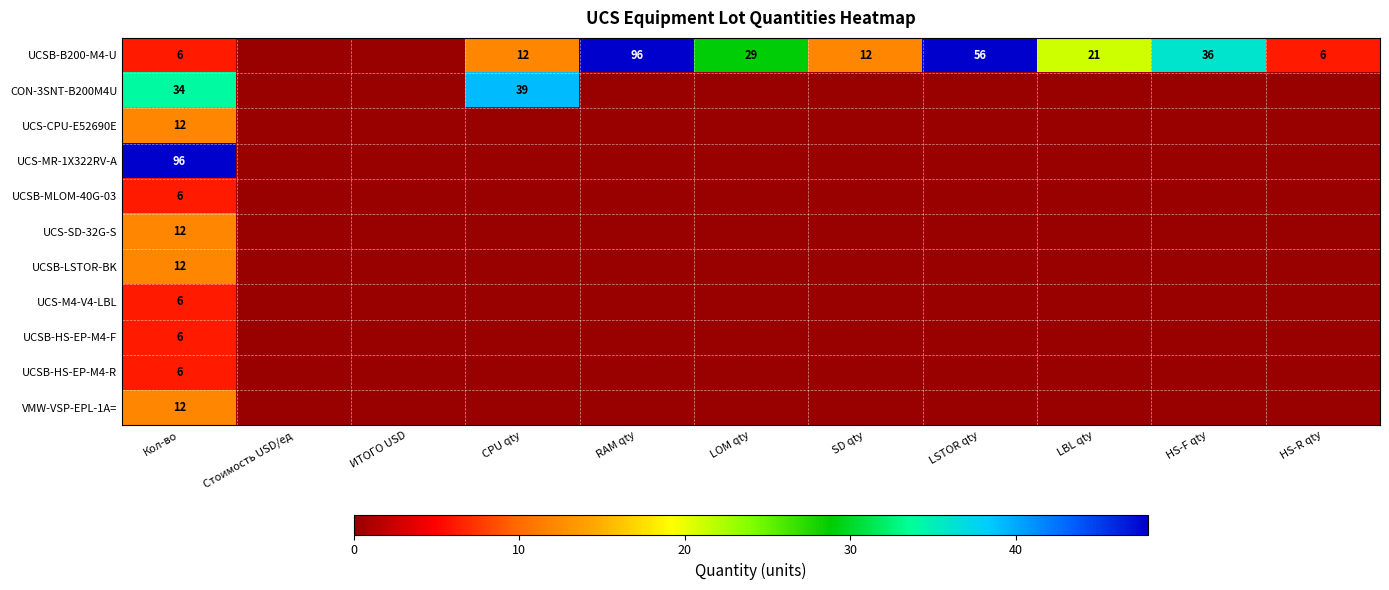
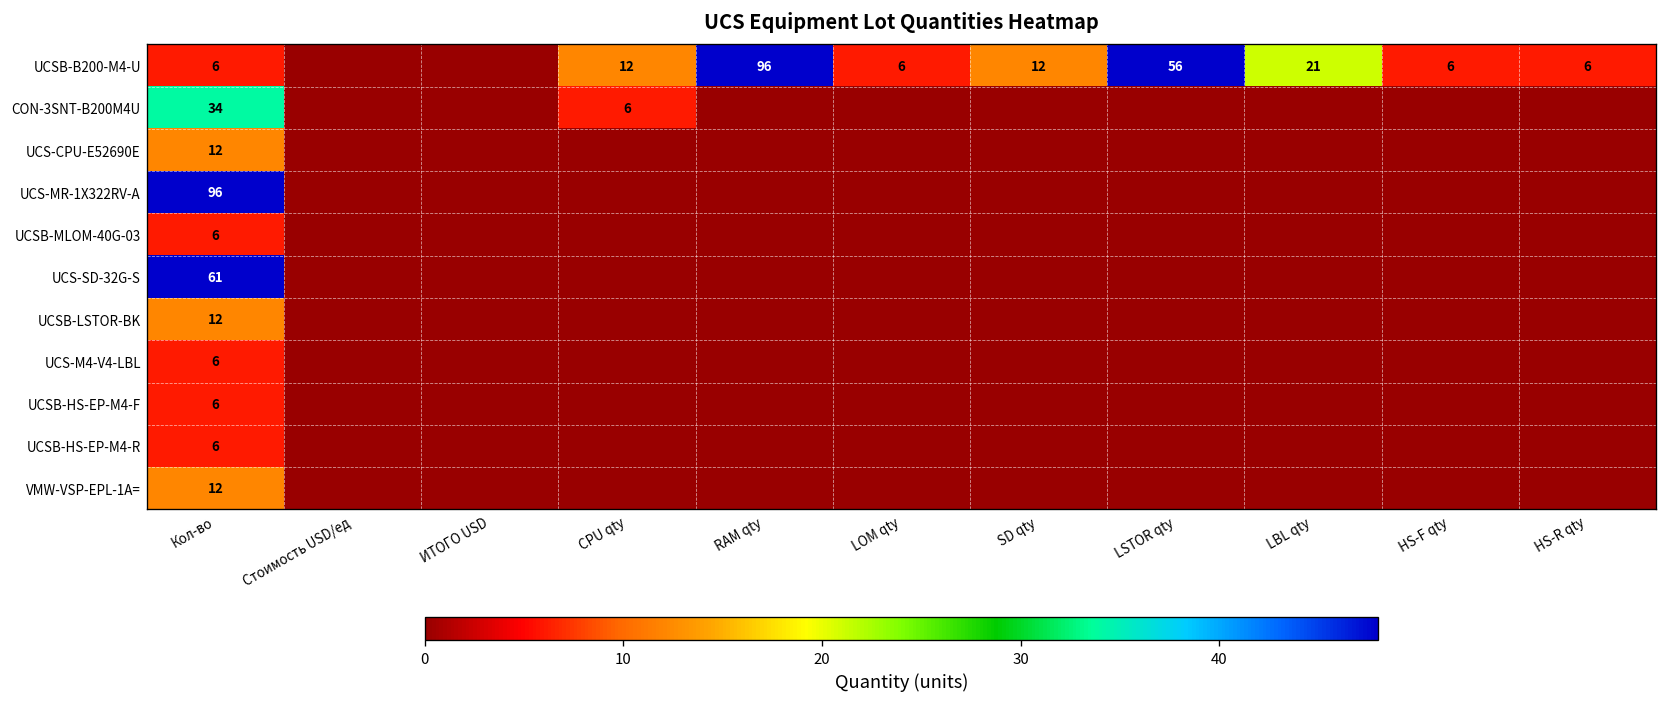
UCSB-B200-M4-U, LOM qty: 29 -> 6
UCSB-B200-M4-U, HS-F qty: 36 -> 6
CON-3SNT-B200M4U, CPU qty: 39 -> 6
UCS-SD-32G-S, Кол-во: 12 -> 61
